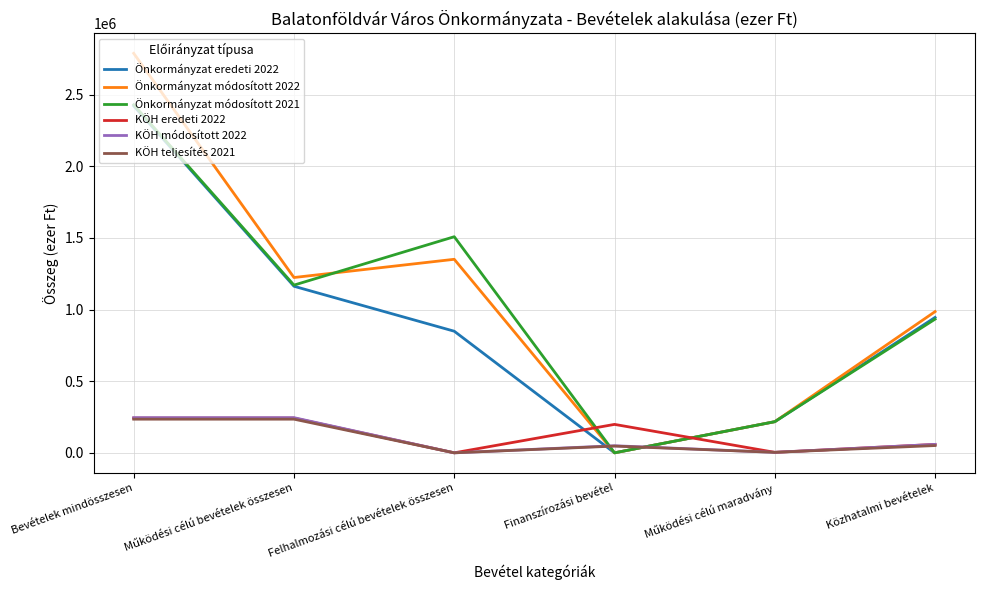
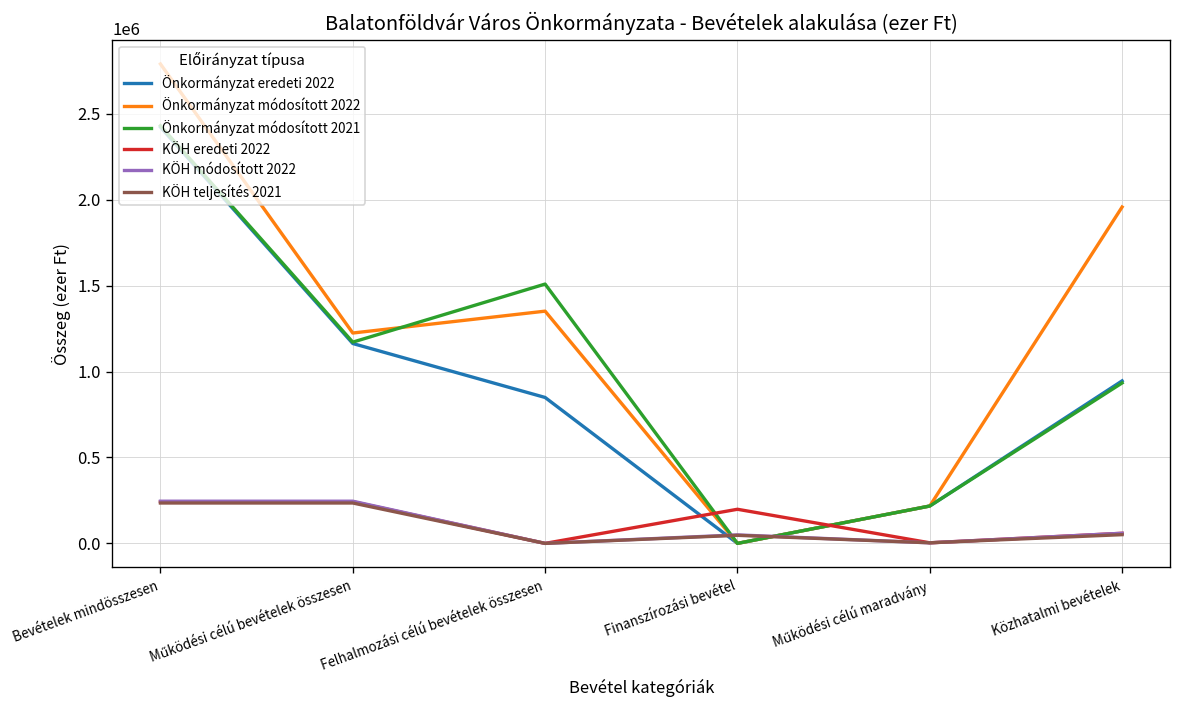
Önkormányzat módosított 2022, Közhatalmi bevételek: 990000 -> 1960000
